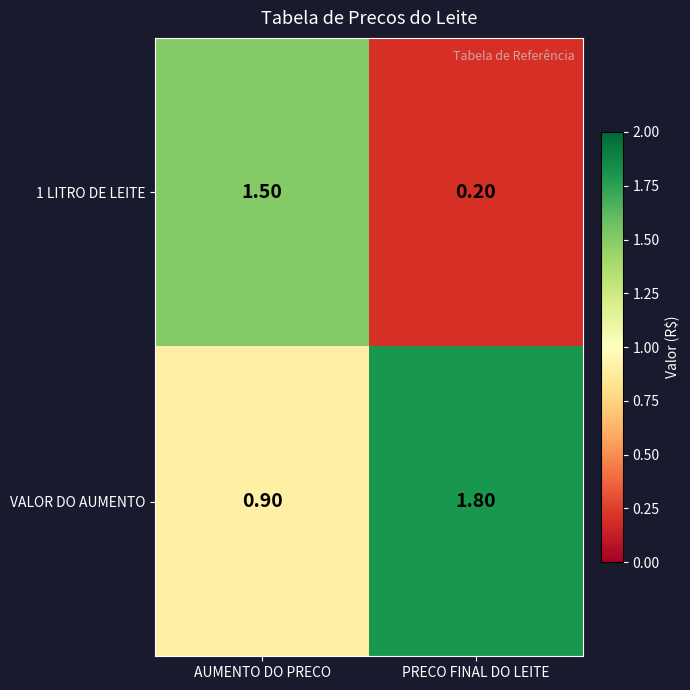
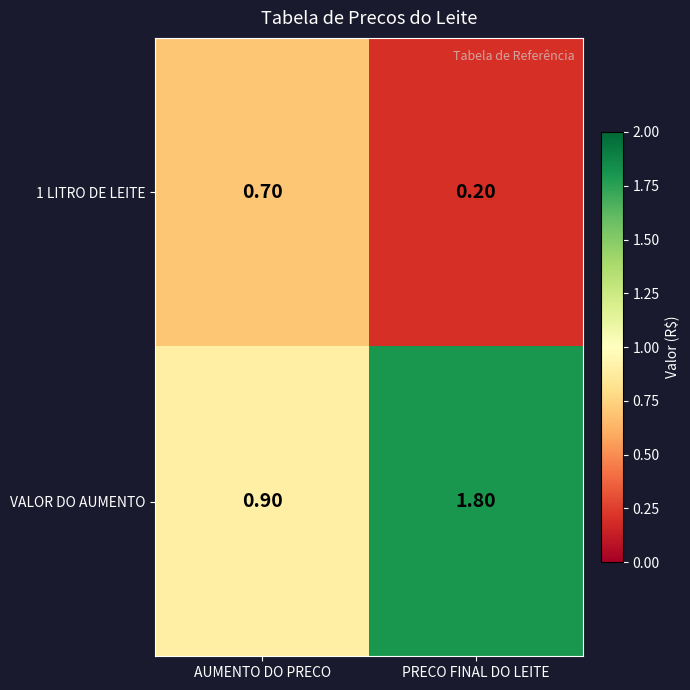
1 LITRO DE LEITE, AUMENTO DO PRECO: 1.50 -> 0.70
